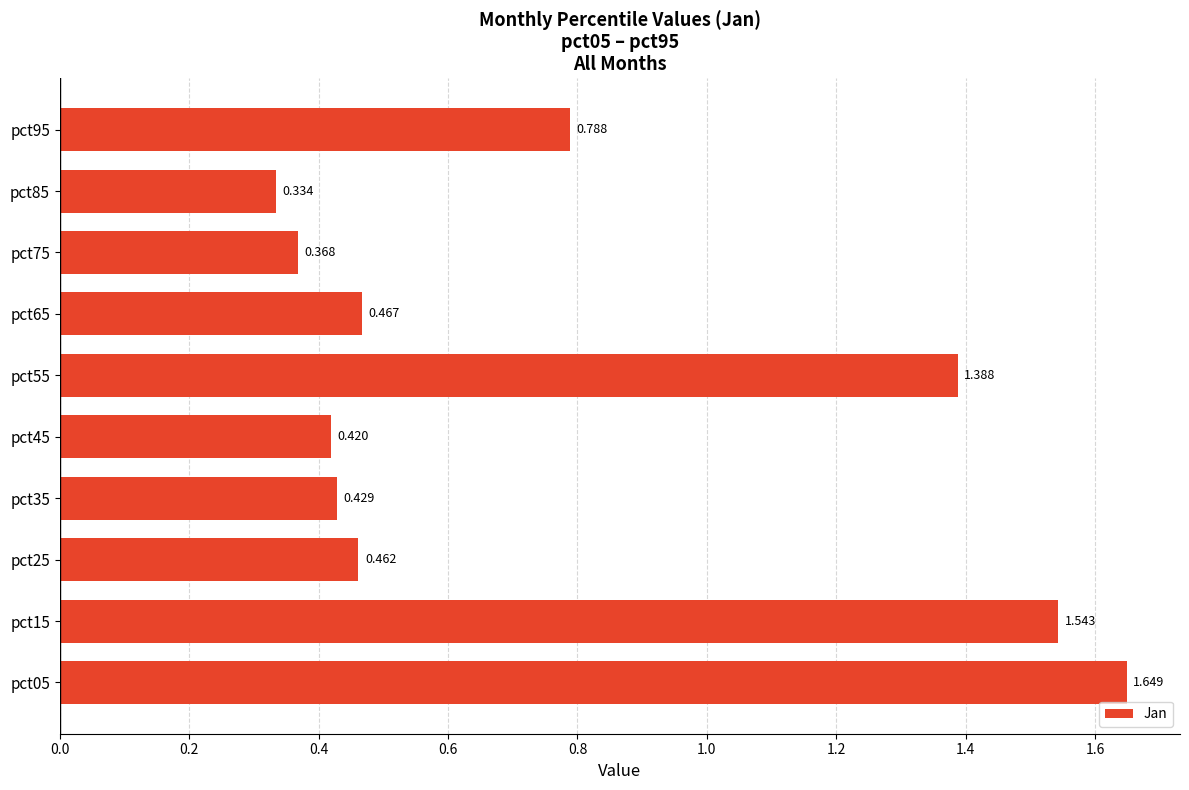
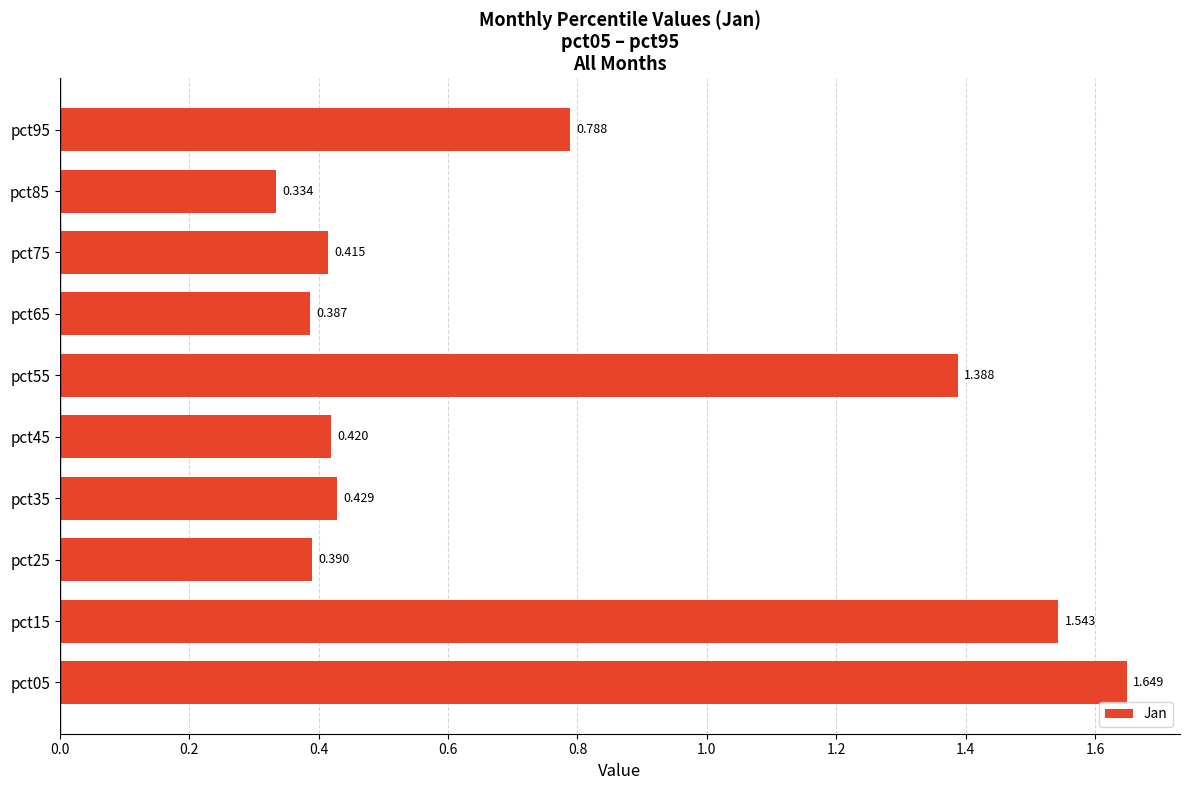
pct75: 0.368 -> 0.415
pct65: 0.467 -> 0.387
pct25: 0.462 -> 0.390
